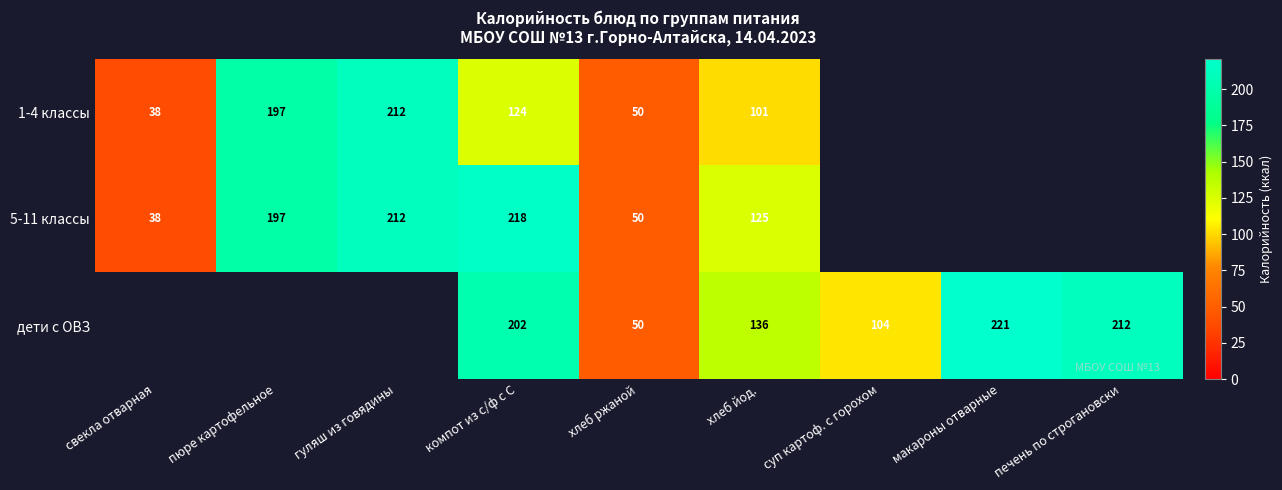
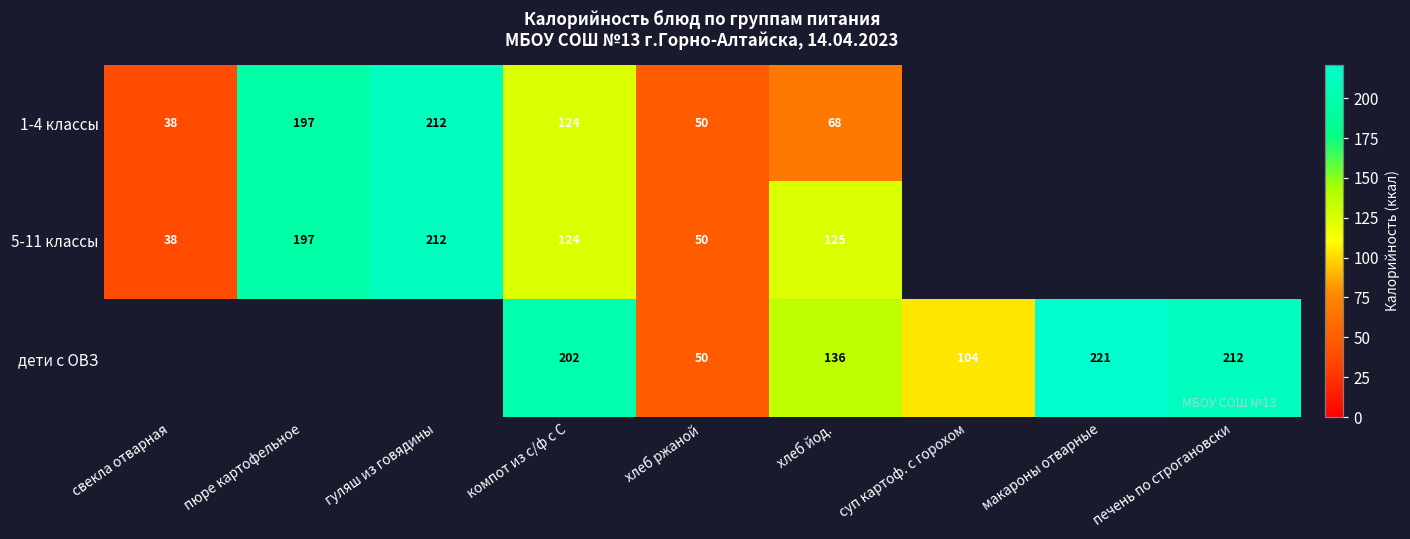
1-4 классы, хлеб йод.: 101 -> 68
5-11 классы, компот из с/ф с С: 218 -> 124
